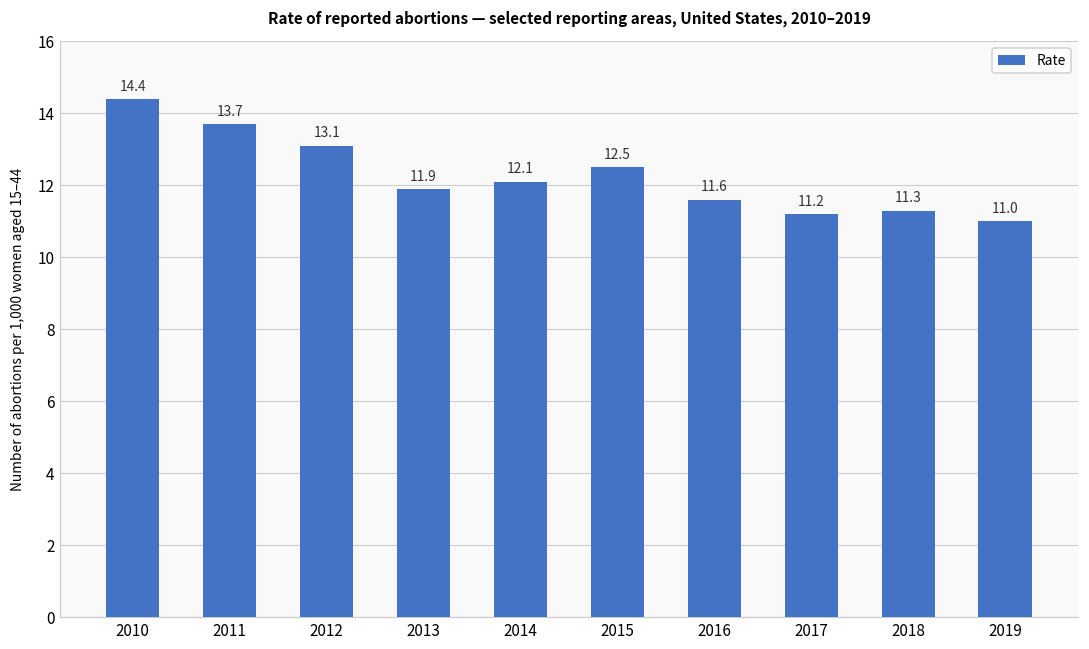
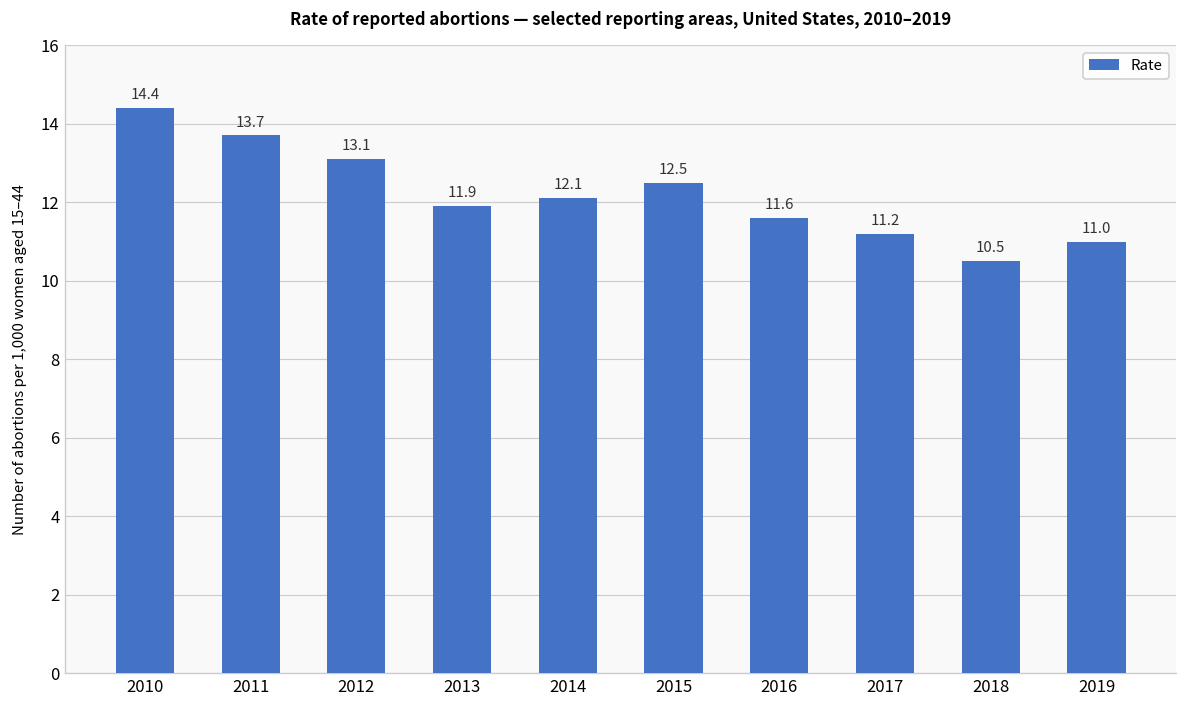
2018: 11.3 -> 10.5
